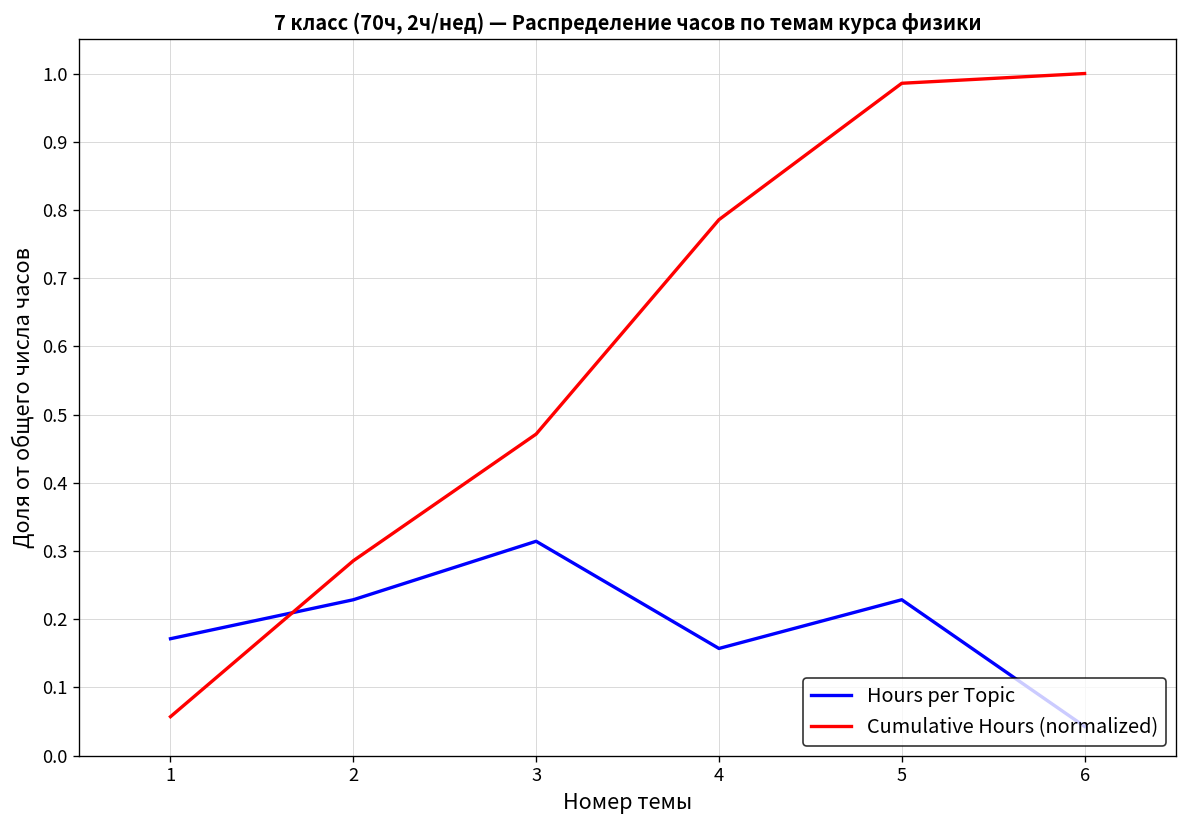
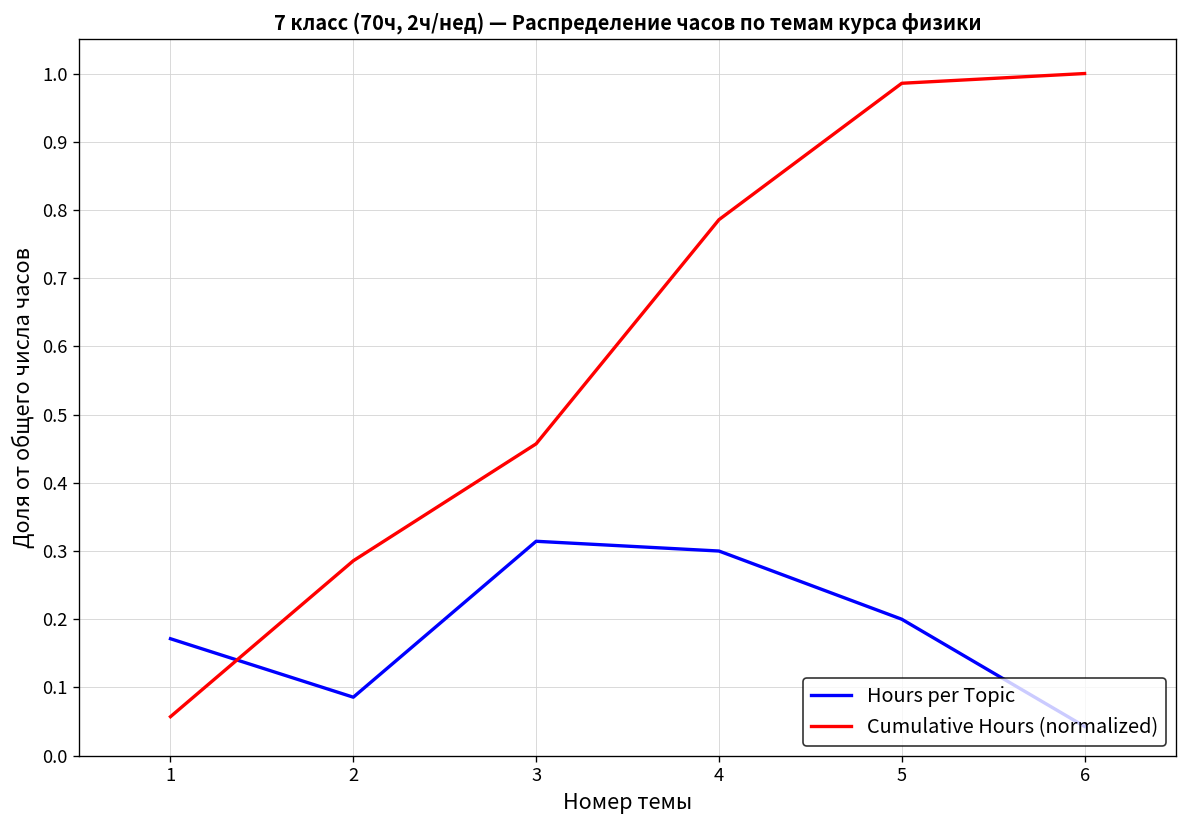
Hours per Topic, 2: 0.23 -> 0.09
Cumulative Hours (normalized), 3: 0.47 -> 0.46
Hours per Topic, 4: 0.16 -> 0.30
Hours per Topic, 5: 0.23 -> 0.20
